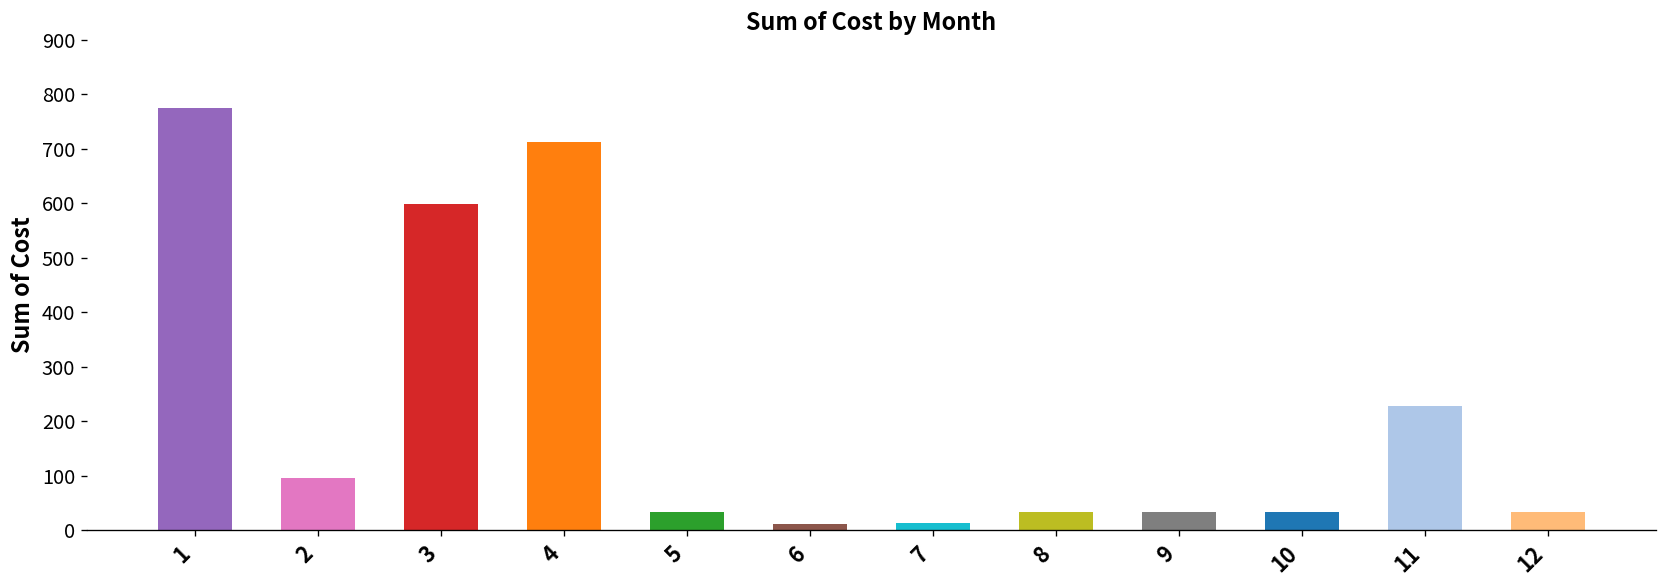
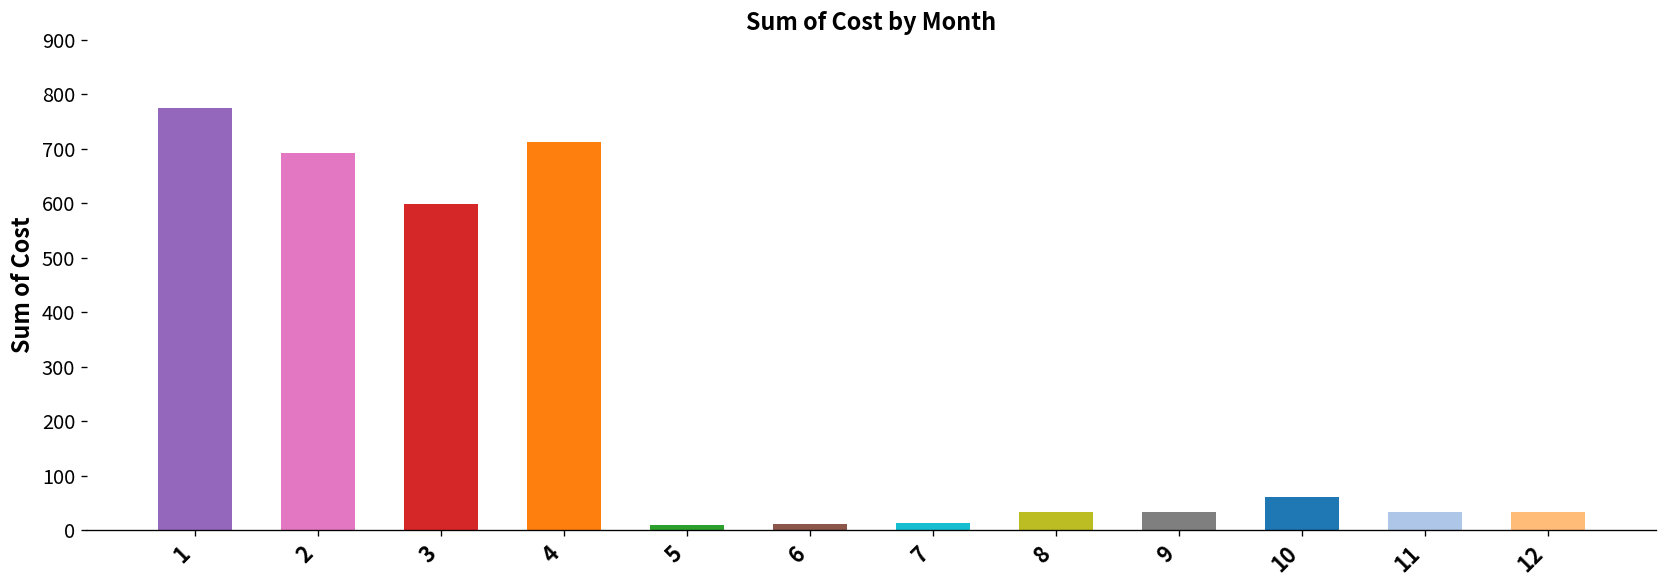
2: 100 -> 690
5: 30 -> 10
10: 30 -> 60
11: 230 -> 30
